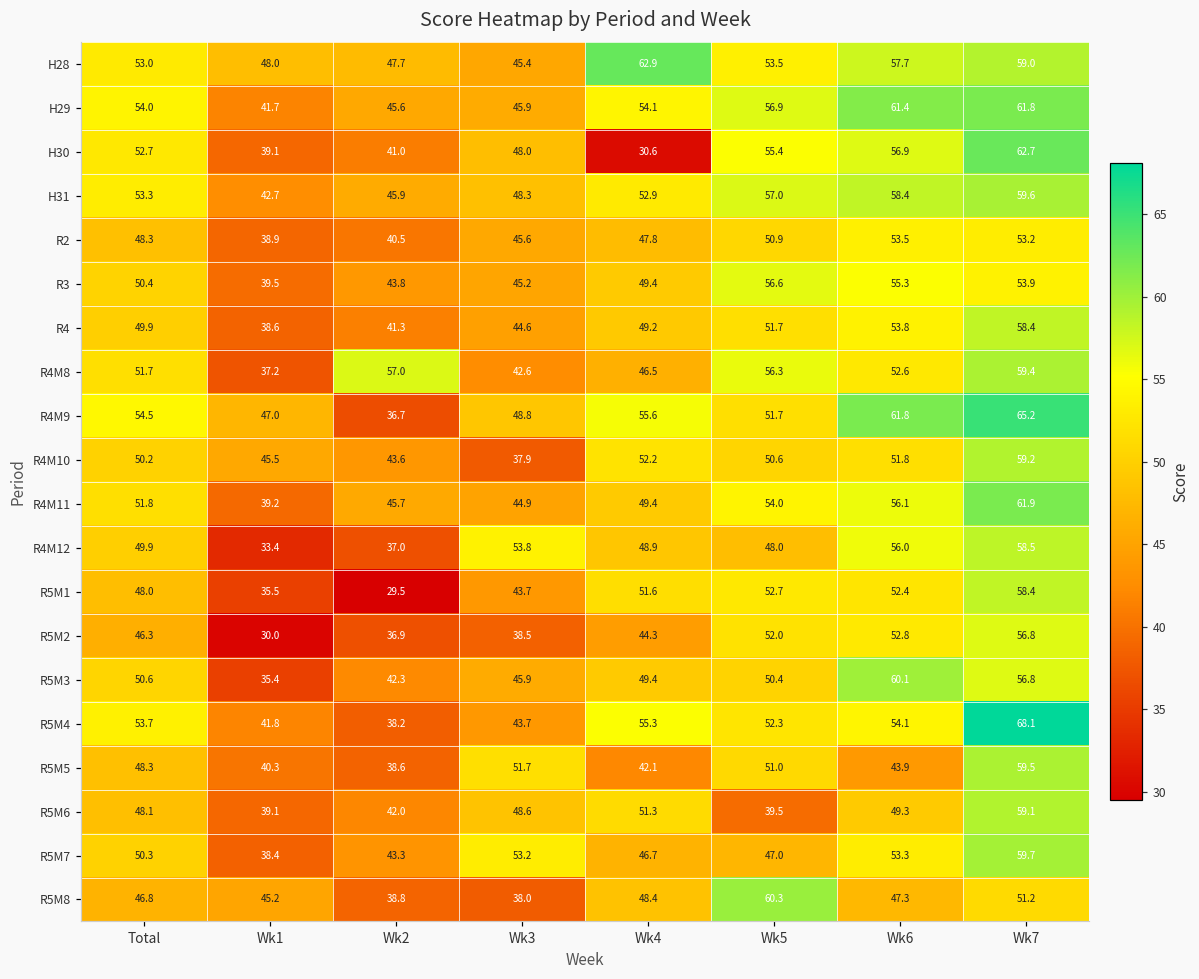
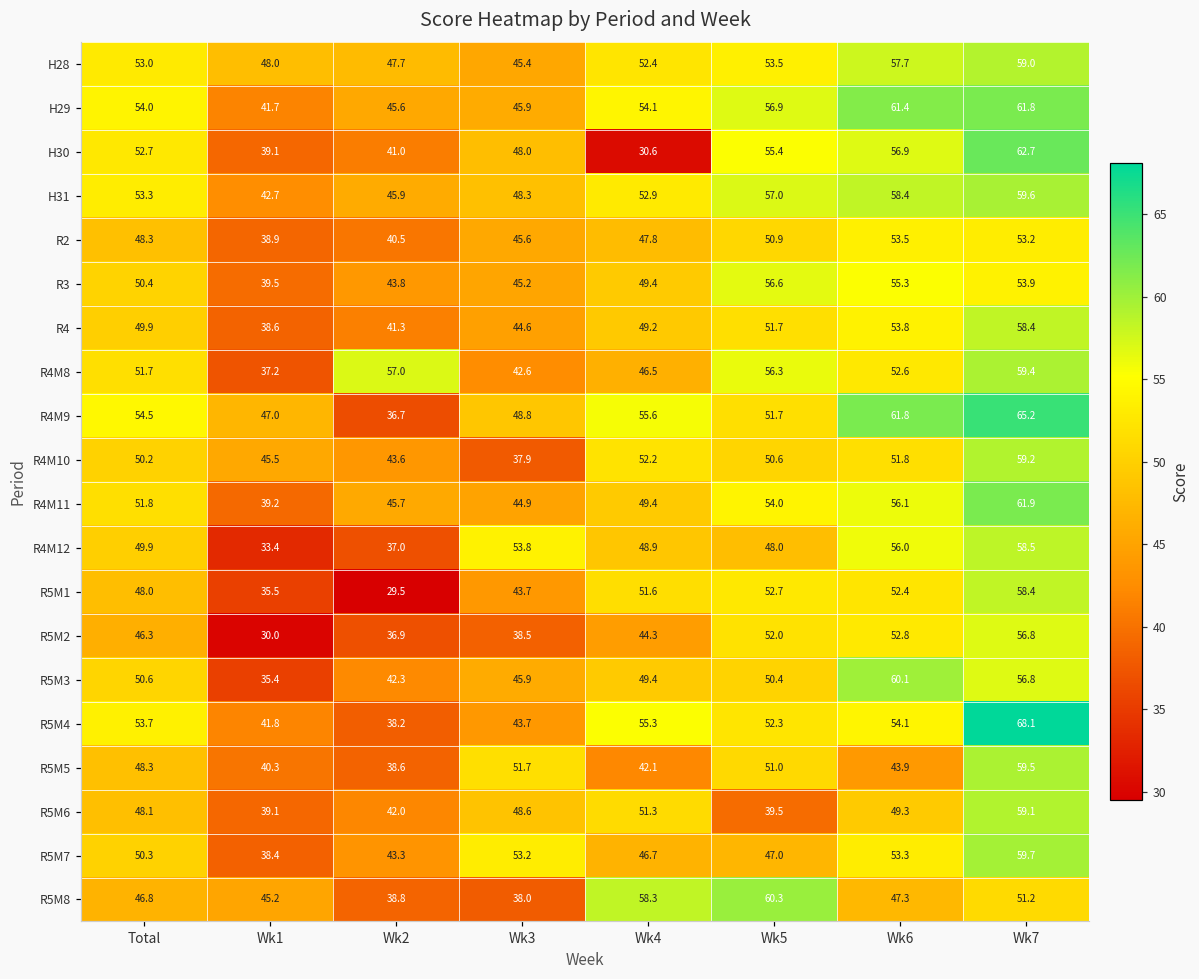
H28, Wk4: 62.9 -> 52.4
R5M8, Wk4: 48.4 -> 58.3
